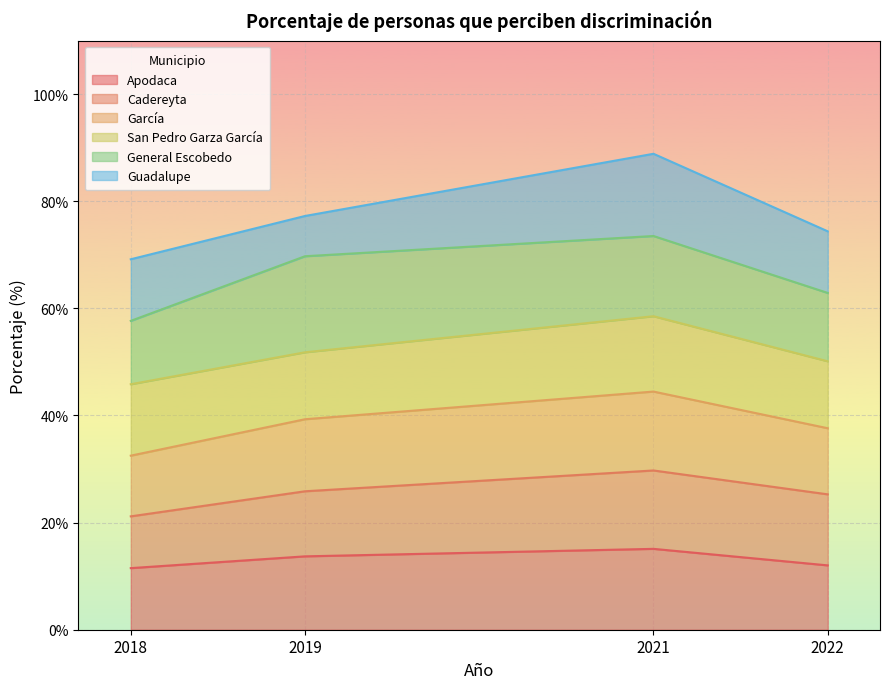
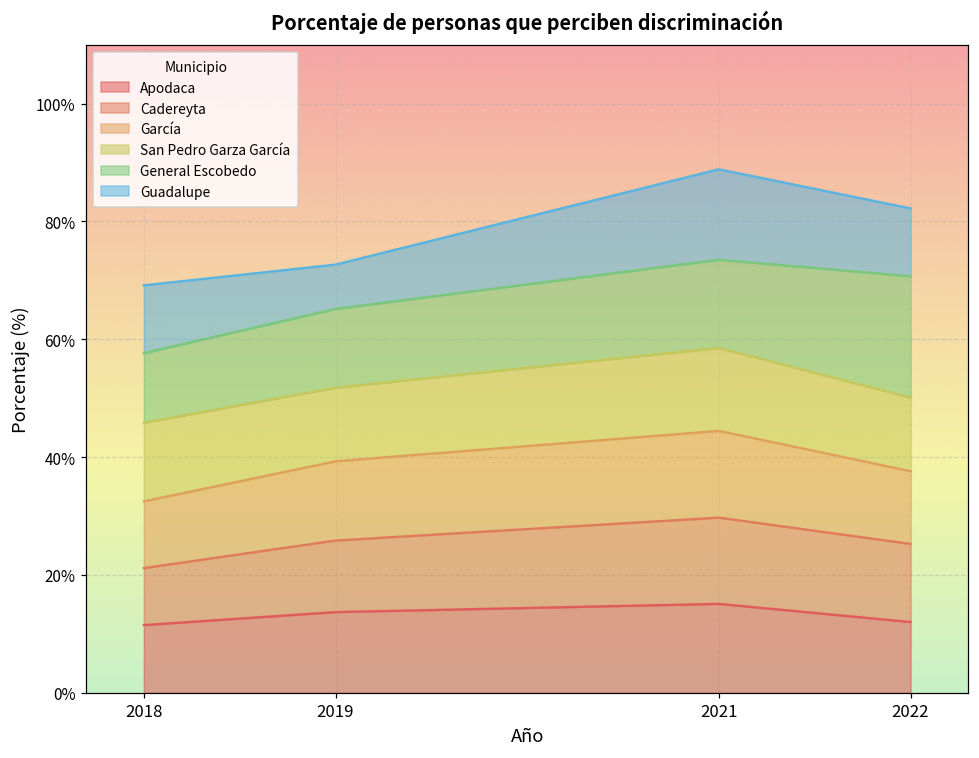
General Escobedo, 2019: 18% -> 13%
General Escobedo, 2022: 13% -> 21%
